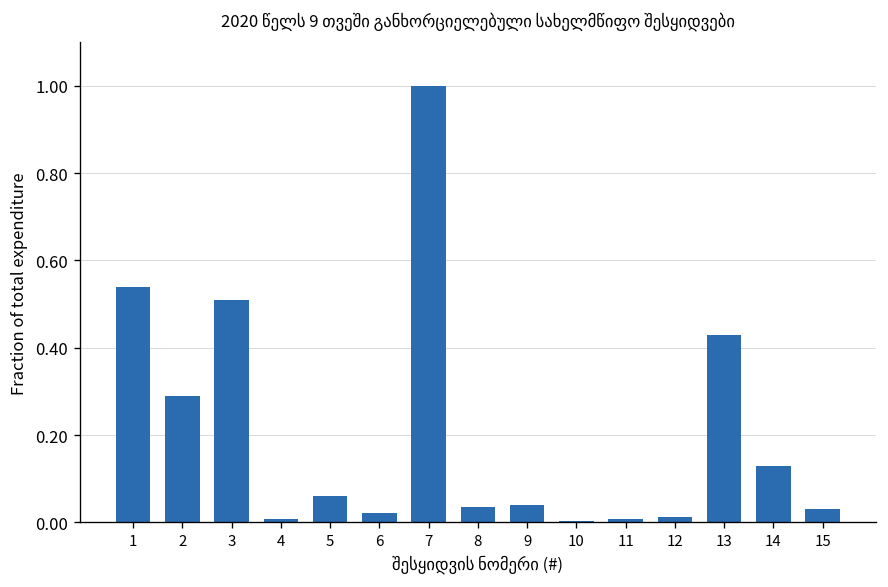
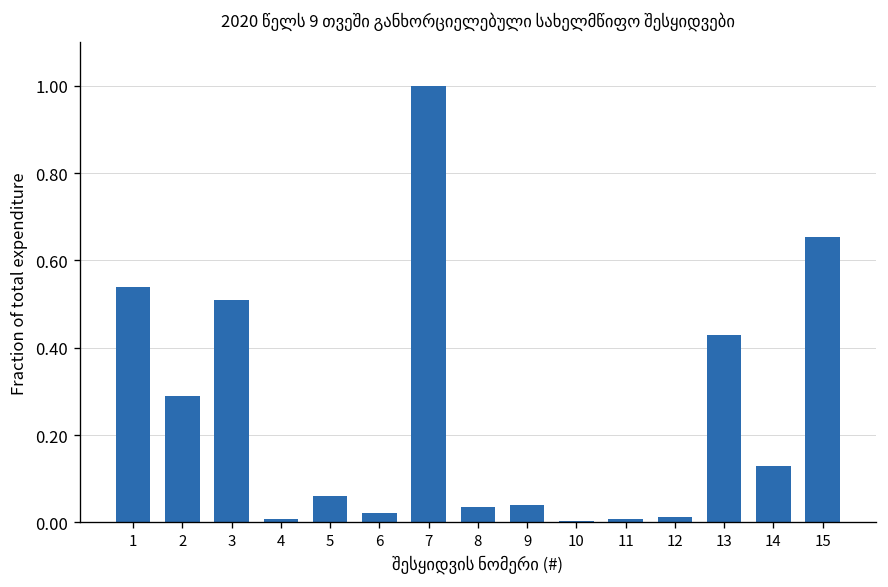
15: 0.03 -> 0.65
